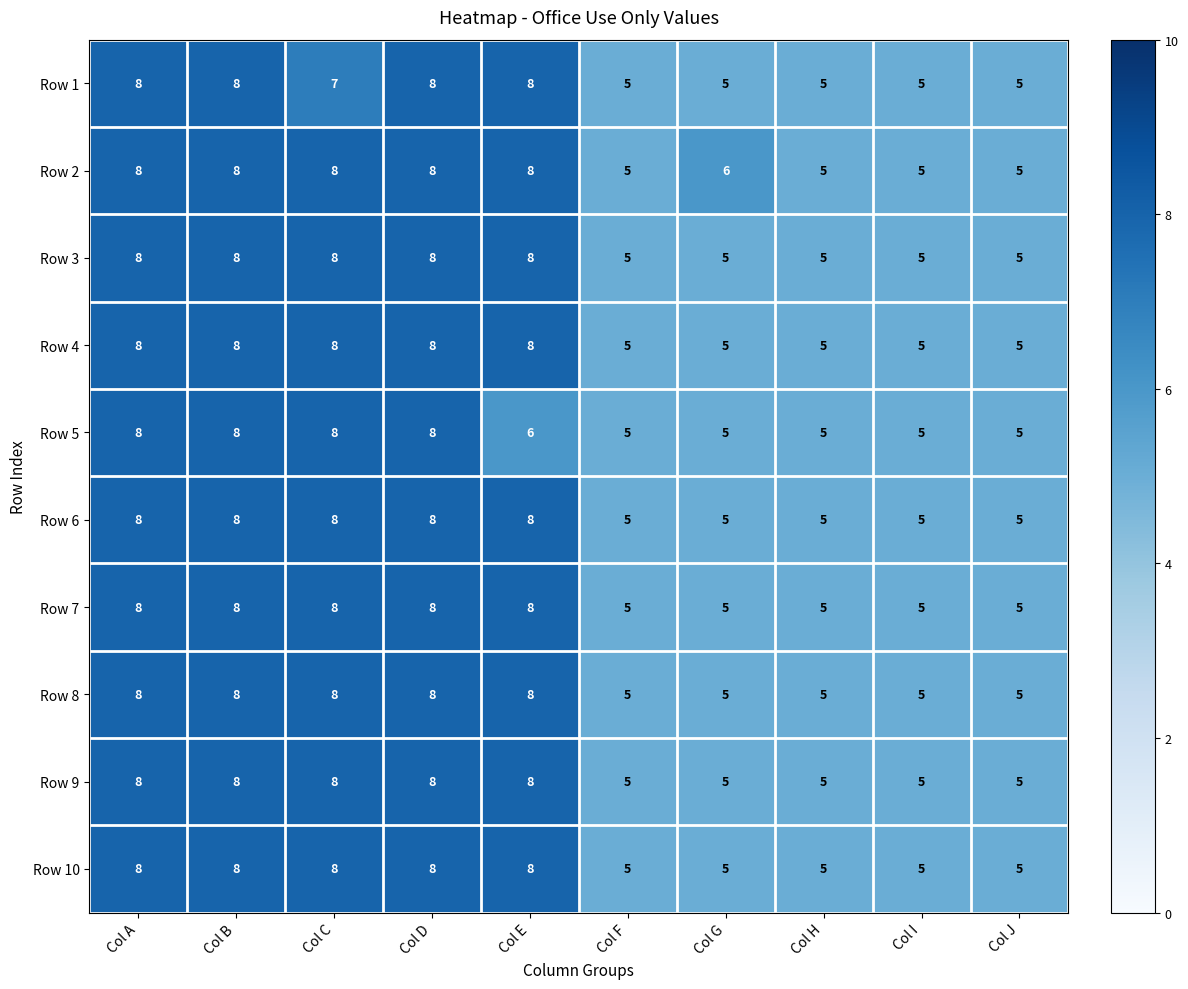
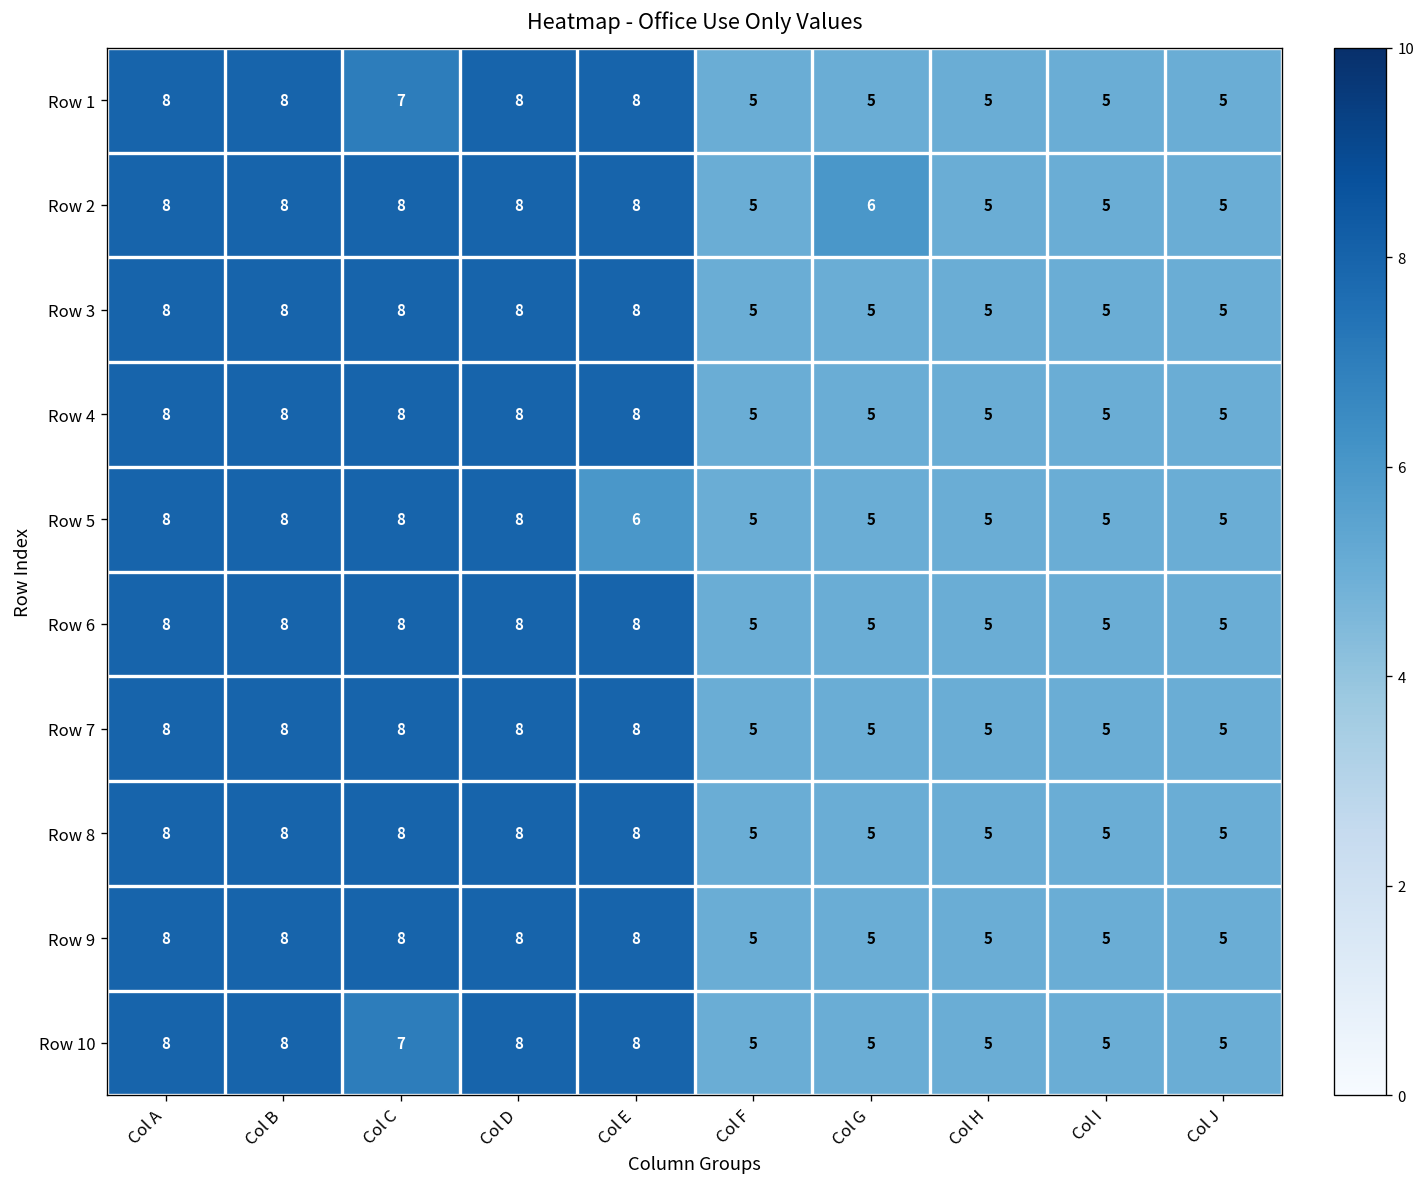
Row 10, Col C: 8 -> 7
